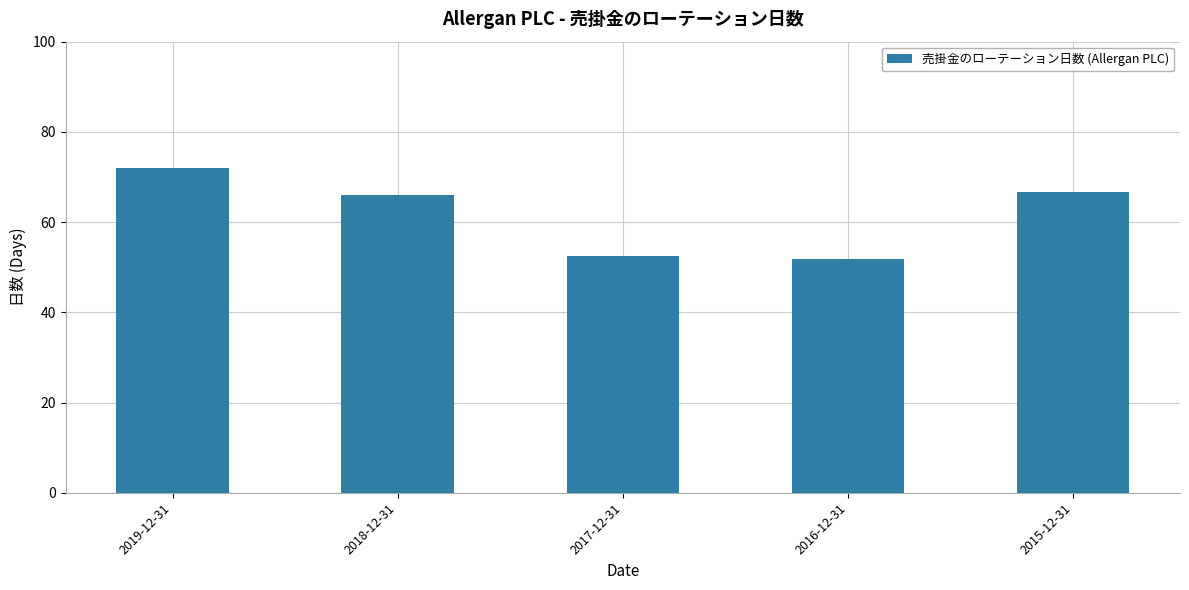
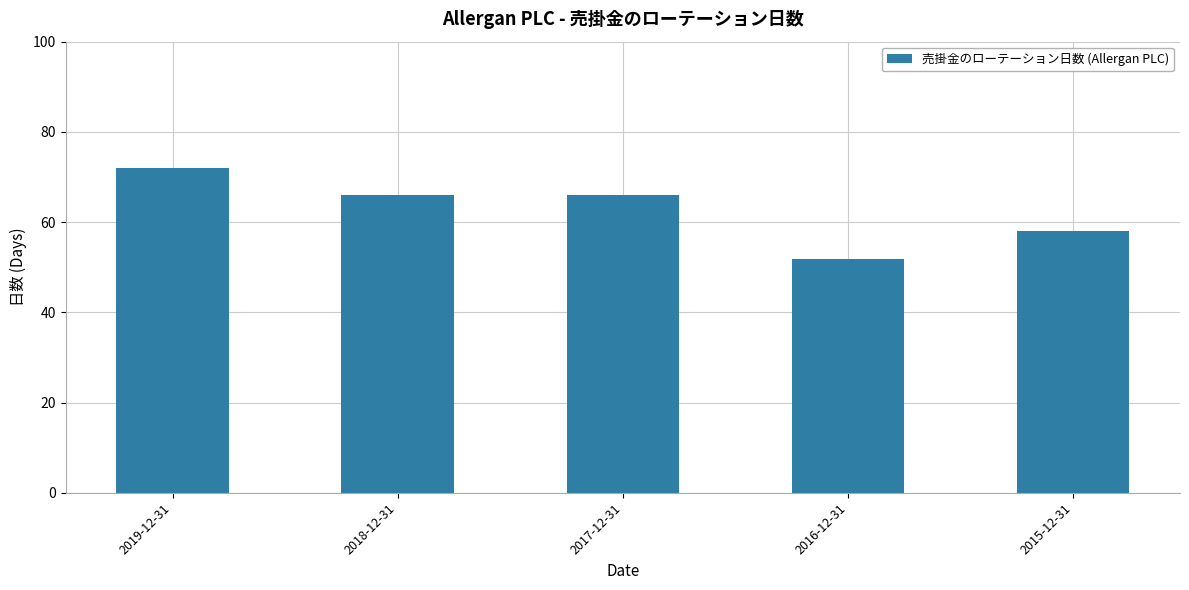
2017-12-31: 53 -> 66
2015-12-31: 67 -> 58
